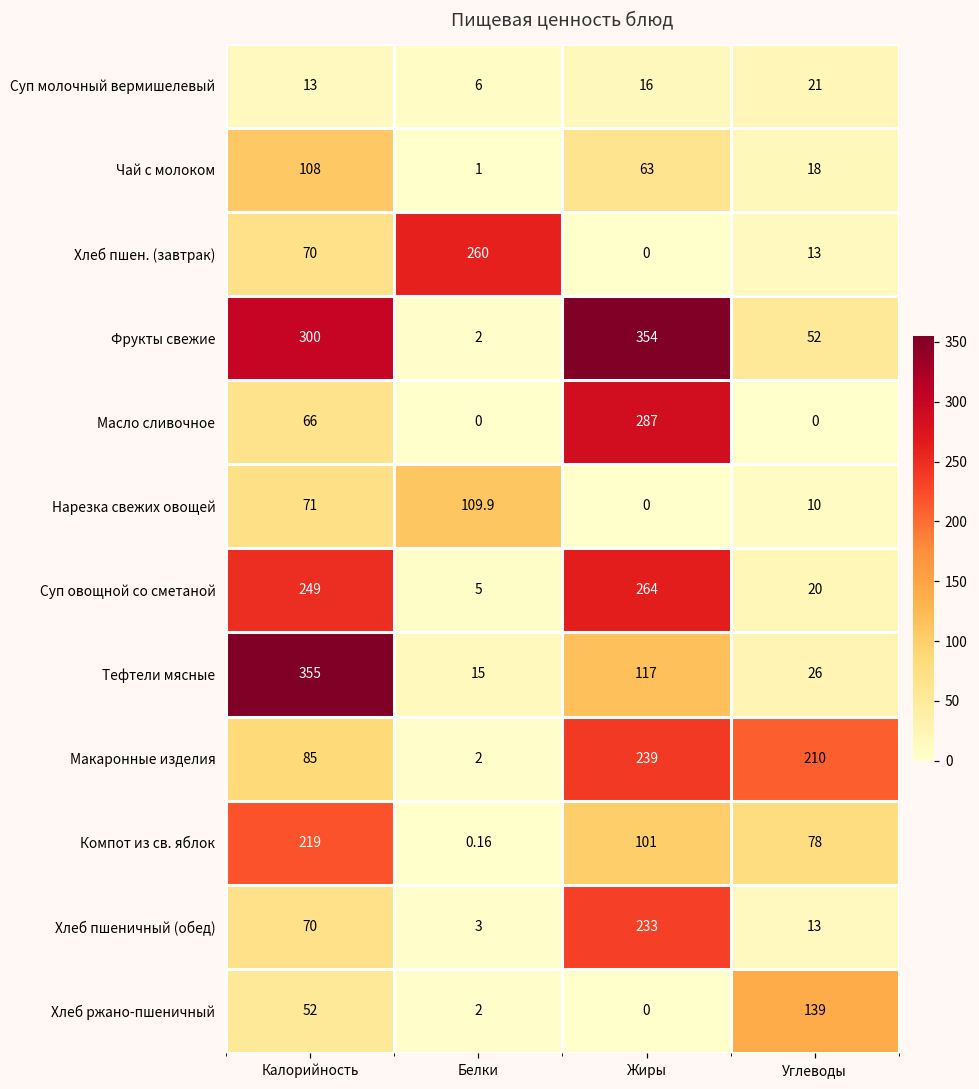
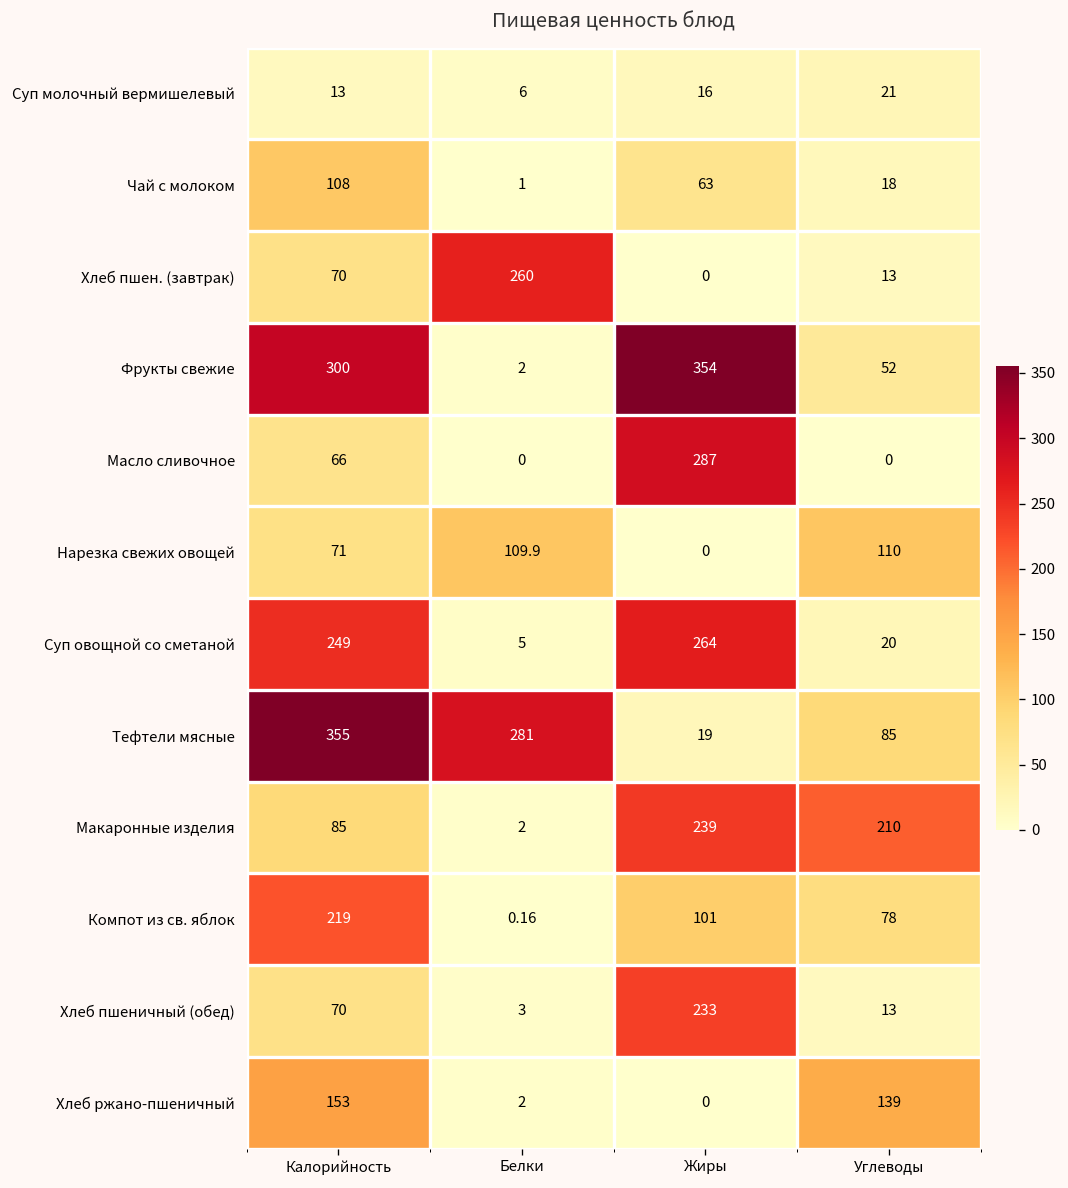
Нарезка свежих овощей, Углеводы: 10 -> 110
Тефтели мясные, Белки: 15 -> 281
Тефтели мясные, Жиры: 117 -> 19
Тефтели мясные, Углеводы: 26 -> 85
Хлеб ржано-пшеничный, Калорийность: 52 -> 153
